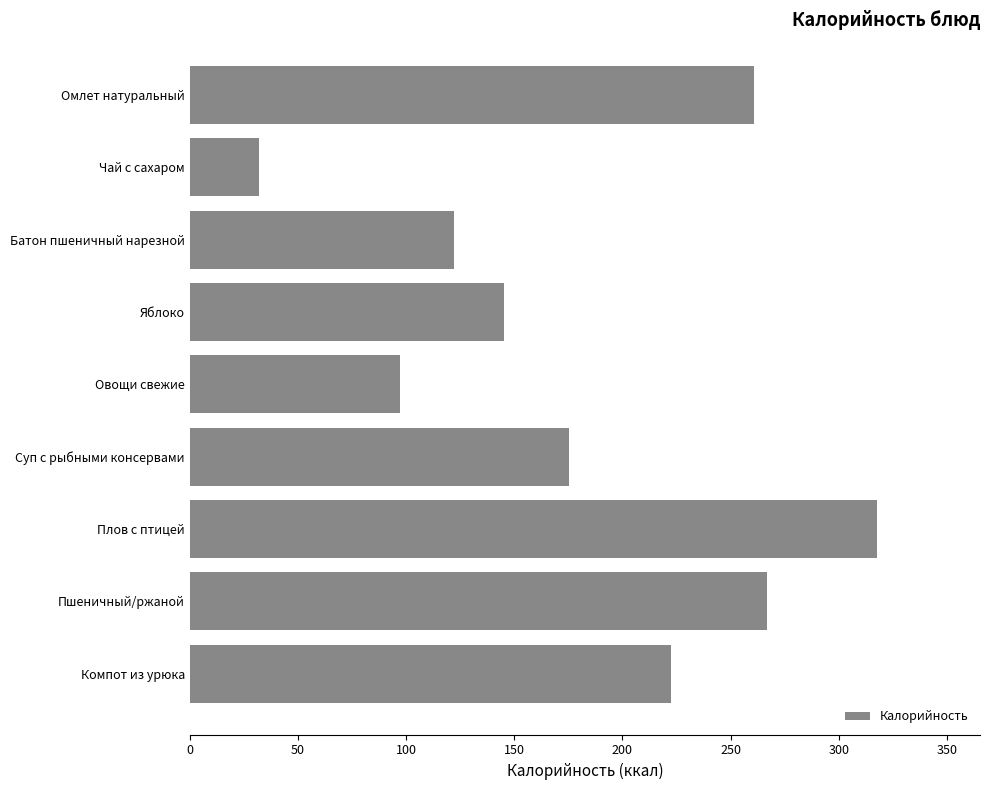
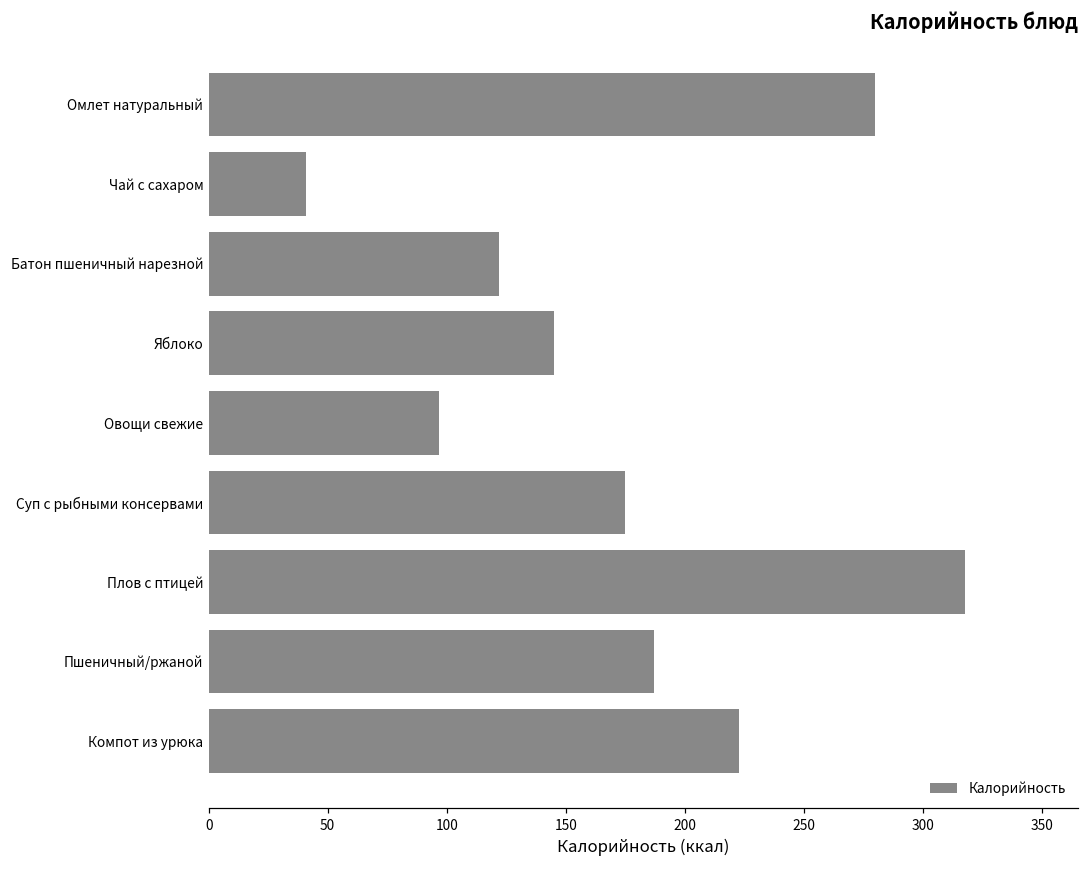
Омлет натуральный: 261 -> 280
Чай с сахаром: 32 -> 41
Пшеничный/ржаной: 267 -> 187
